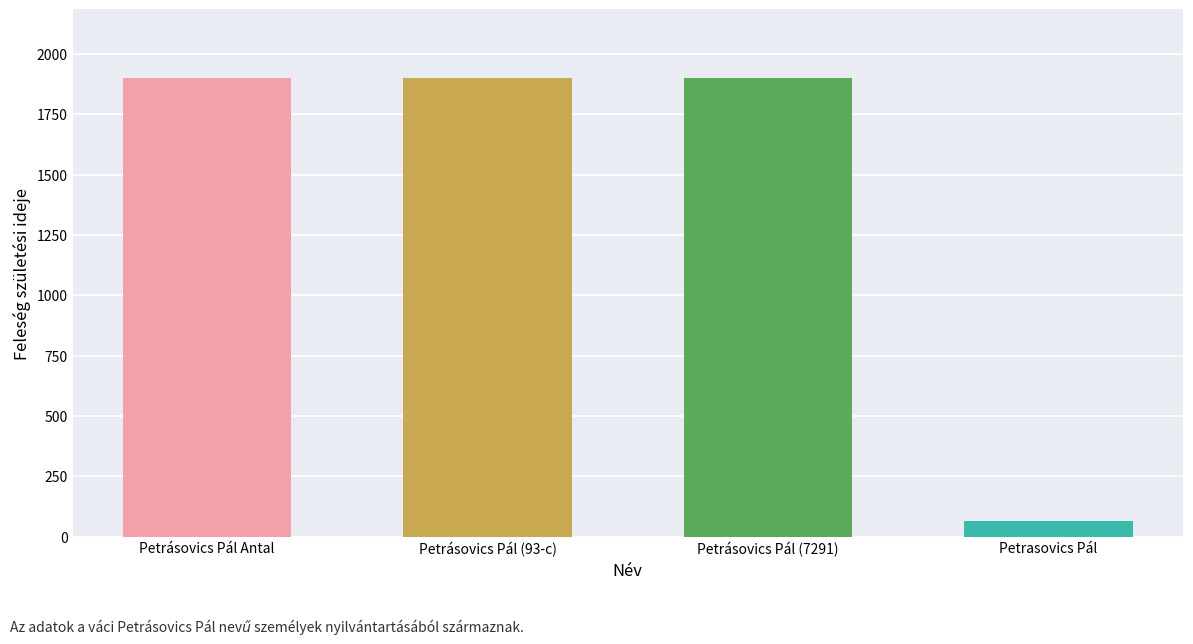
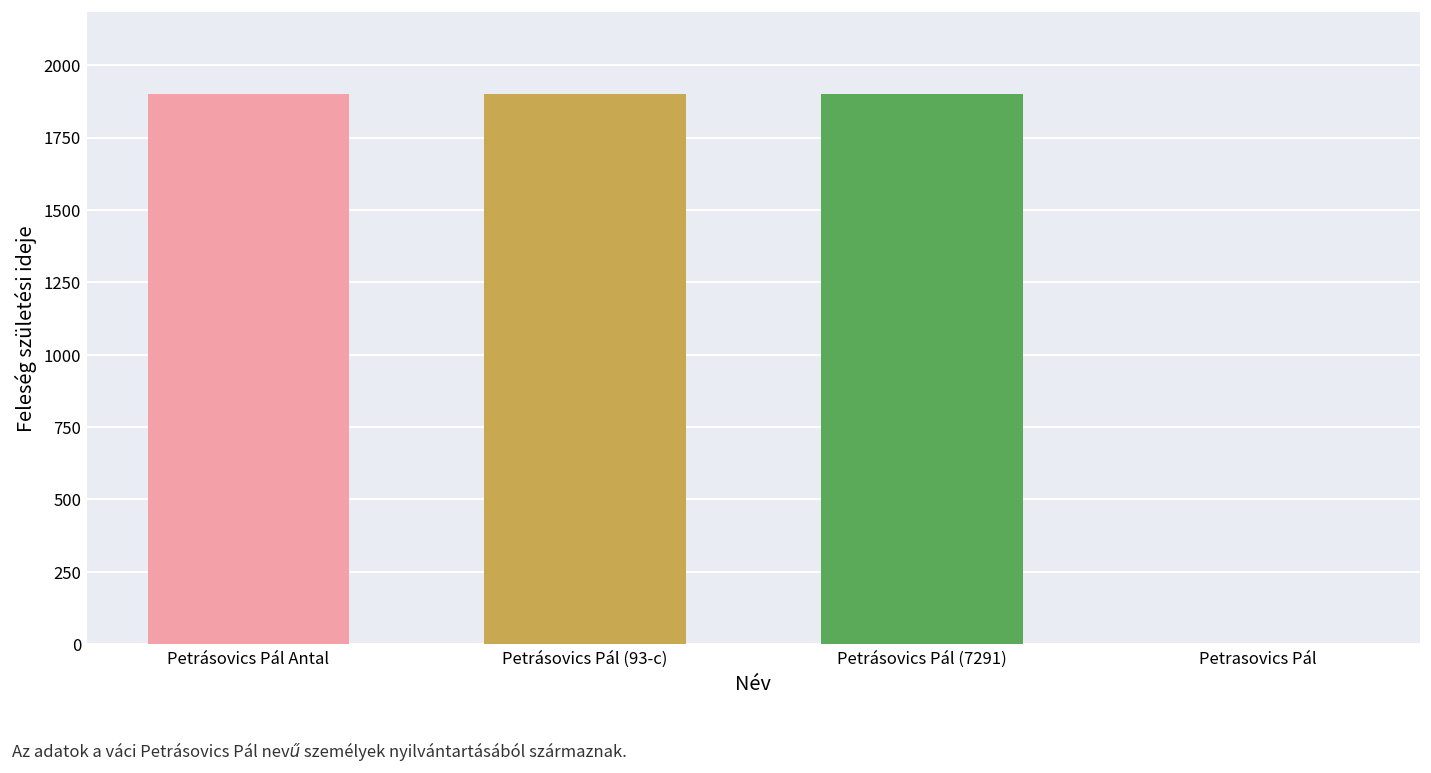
Petrasovics Pál: 60 -> 0
